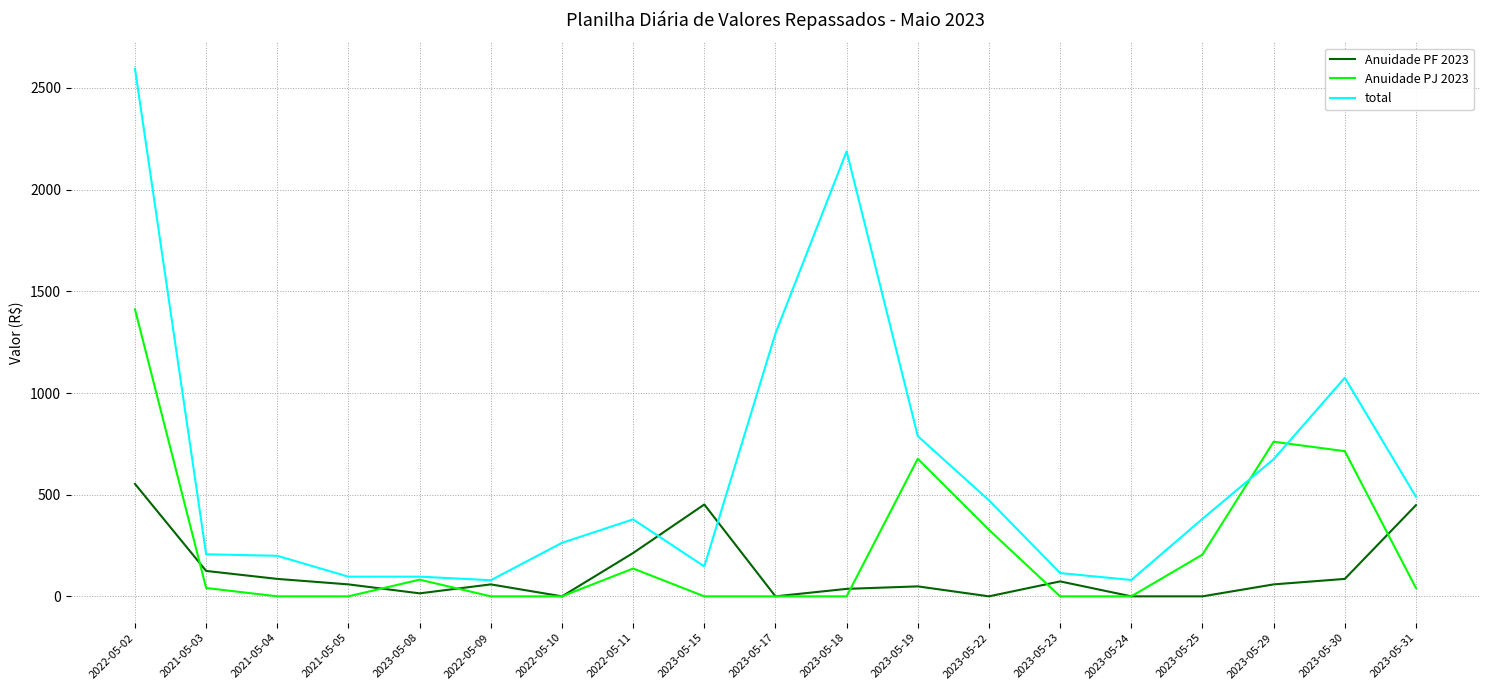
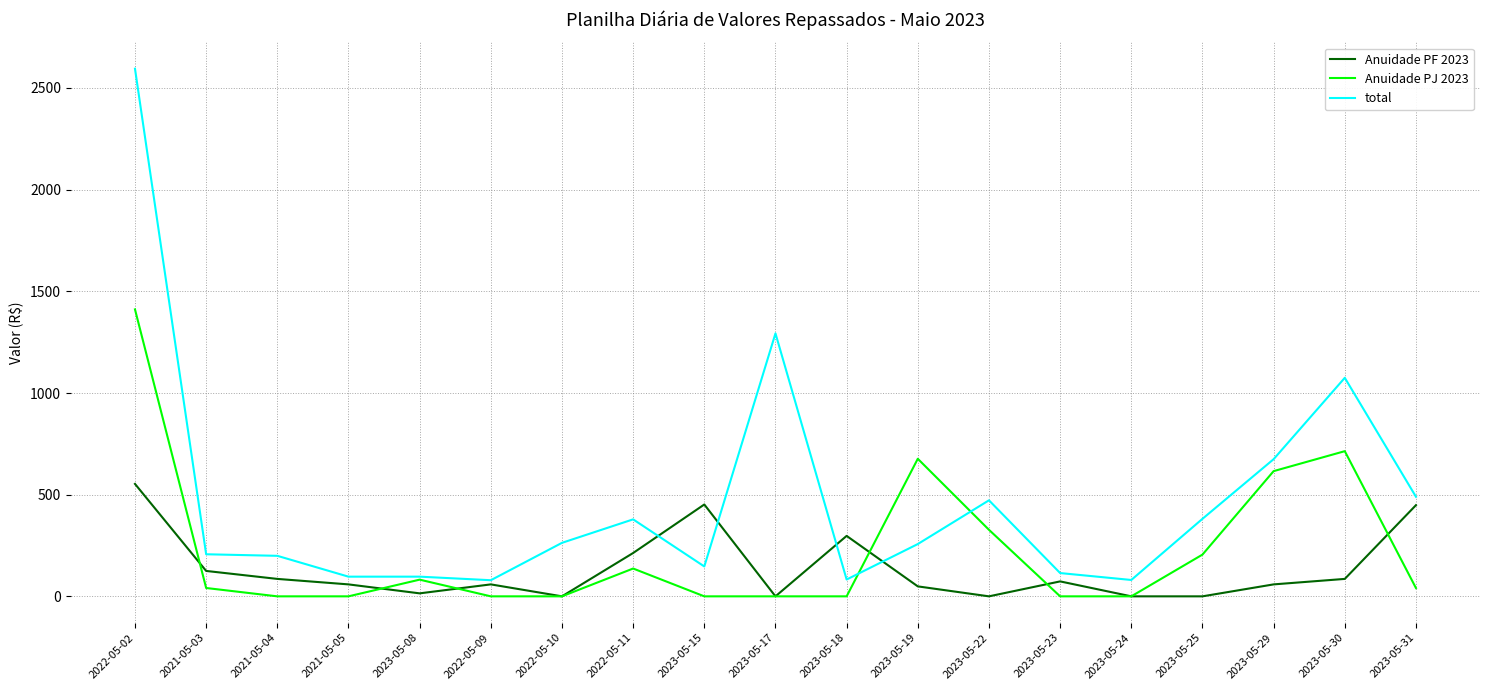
Anuidade PF 2023, 2023-05-18: 40 -> 300
total, 2023-05-18: 2190 -> 80
total, 2023-05-19: 790 -> 260
Anuidade PJ 2023, 2023-05-29: 760 -> 620
